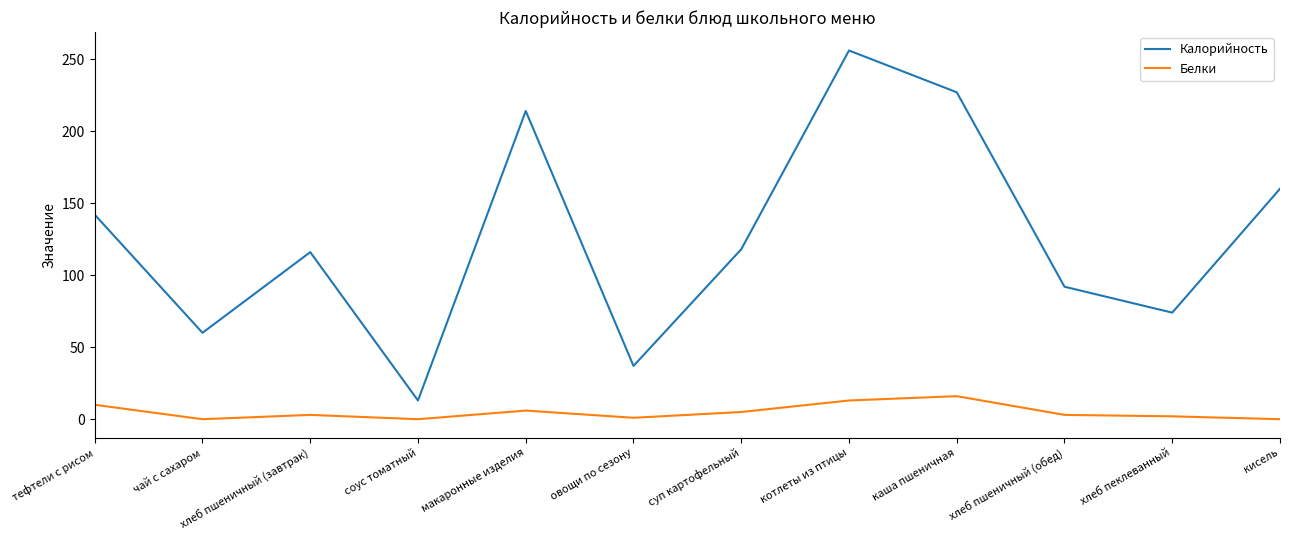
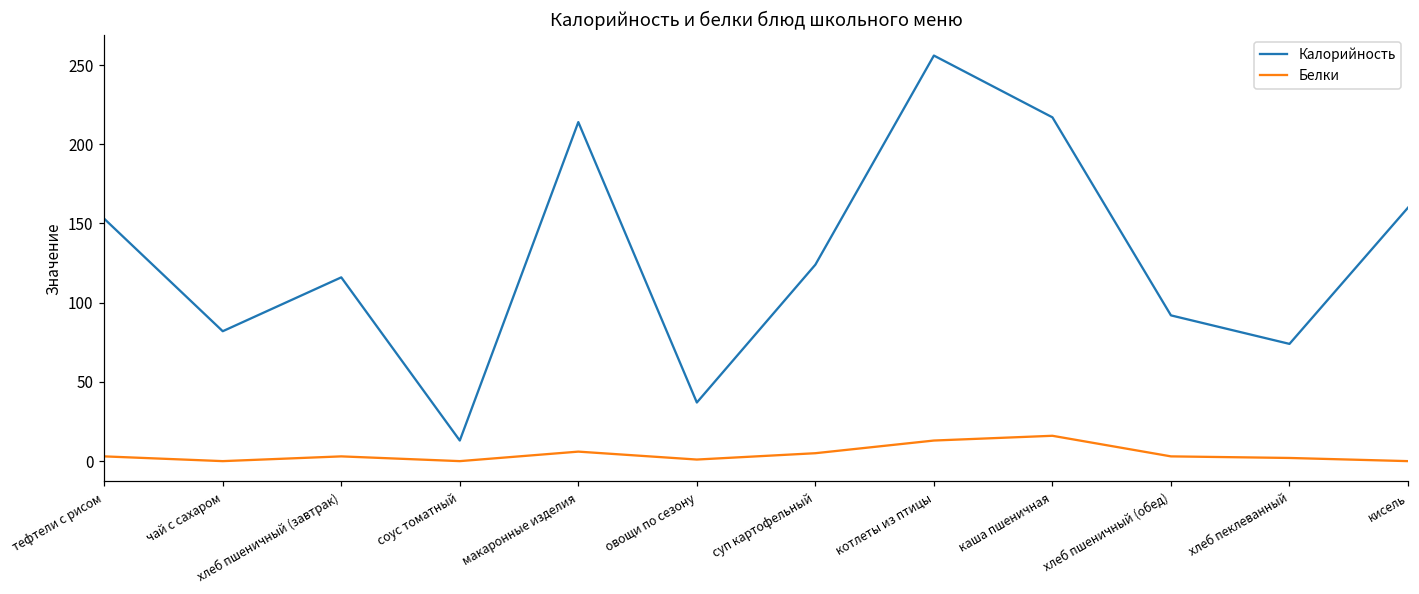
Калорийность, тефтели с рисом: 142 -> 153
Белки, тефтели с рисом: 10 -> 3
Калорийность, чай с сахаром: 60 -> 82
Калорийность, суп картофельный: 118 -> 124
Калорийность, каша пшеничная: 227 -> 217
